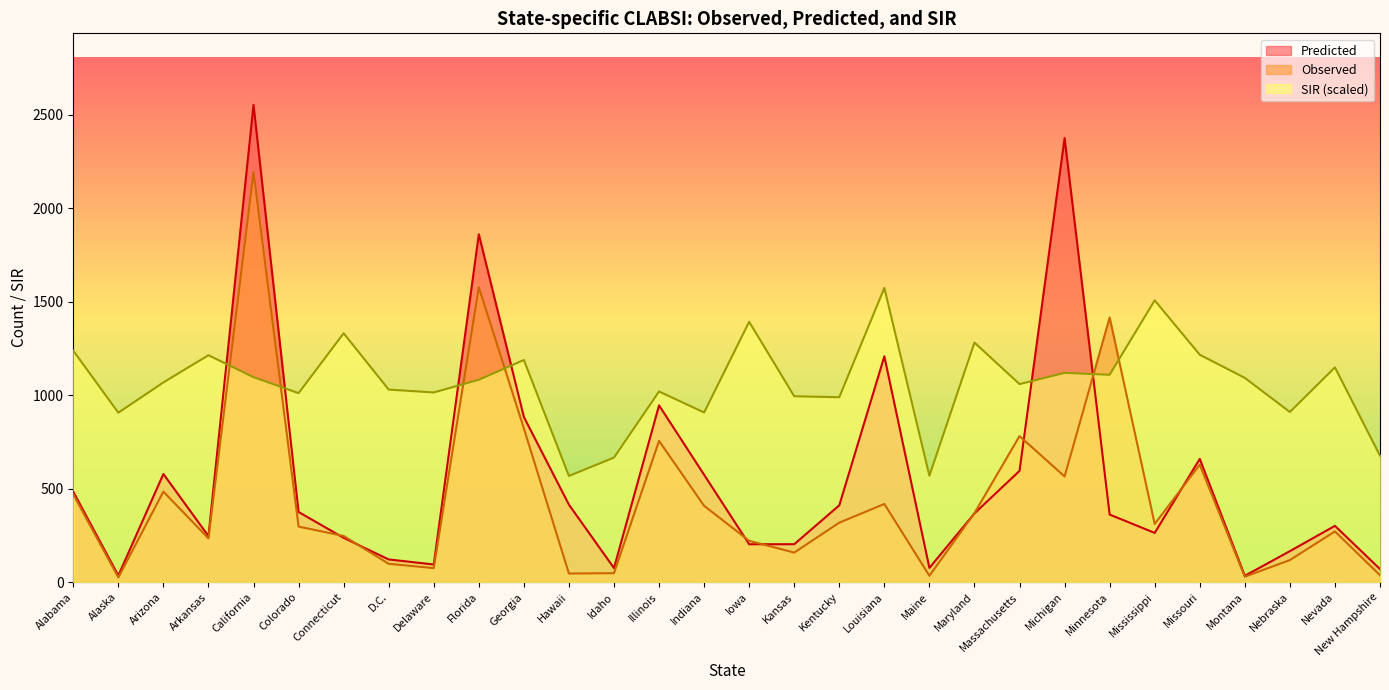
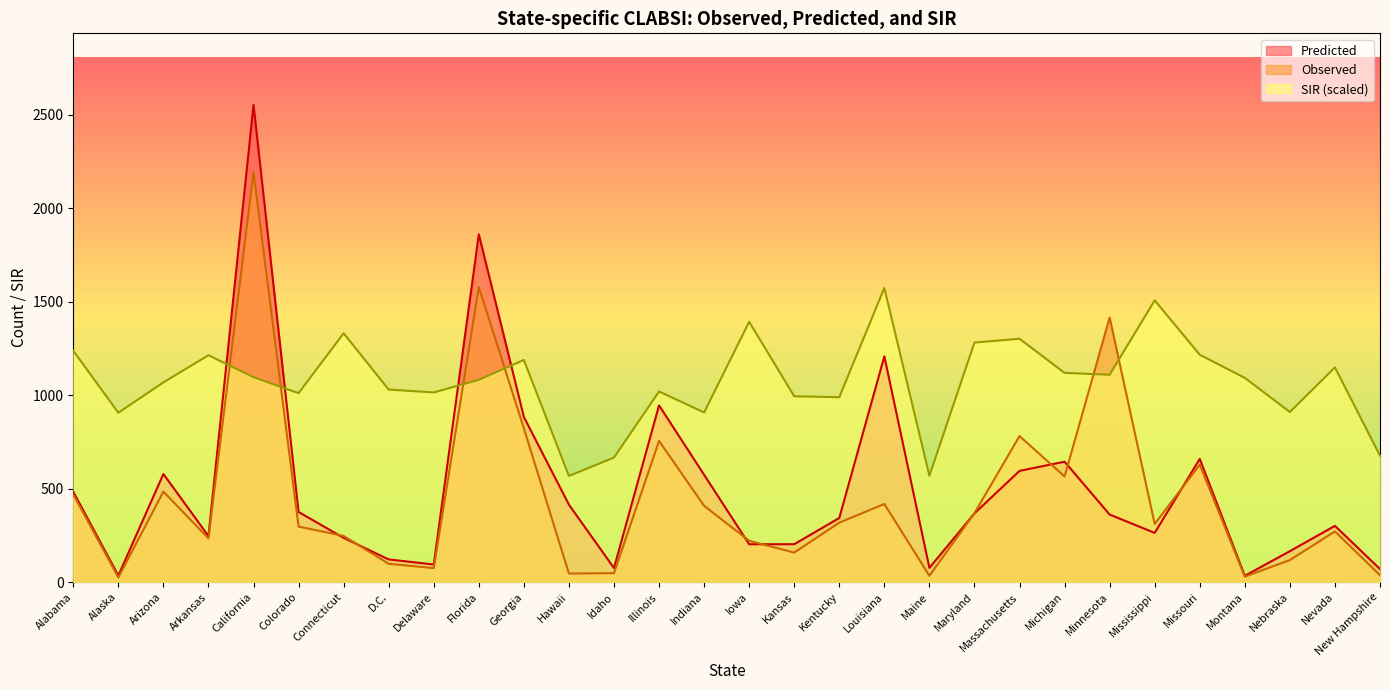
Predicted, Kentucky: 410 -> 340
SIR (scaled), Massachusetts: 1060 -> 1300
Predicted, Michigan: 2370 -> 640
